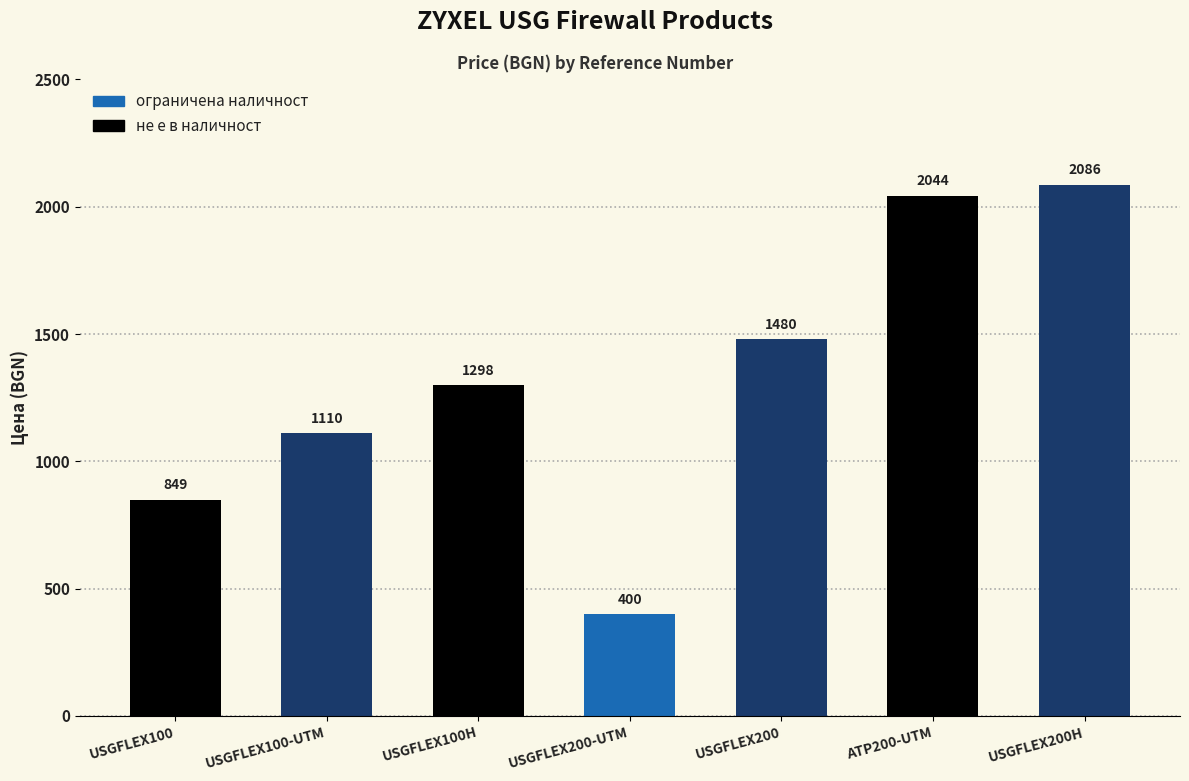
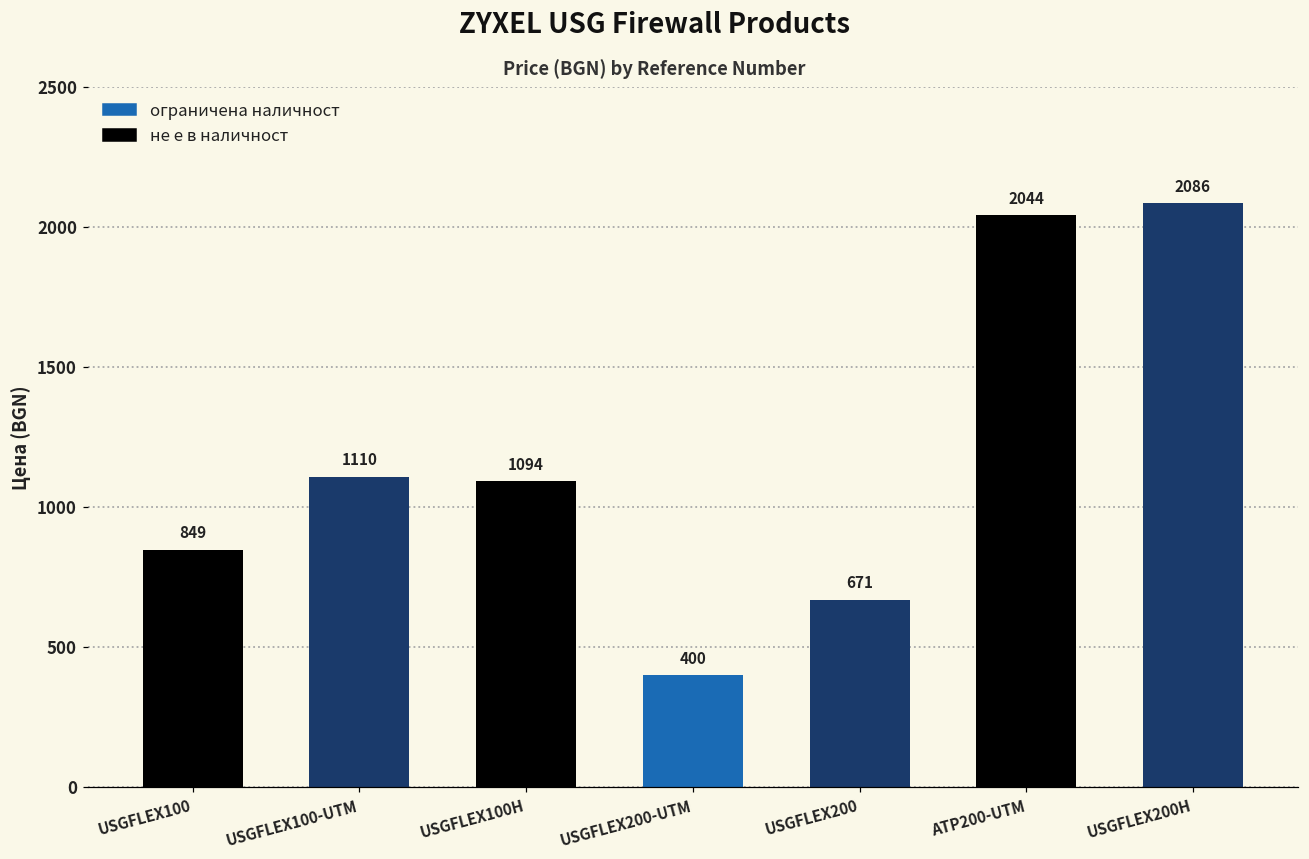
USGFLEX100H: 1298 -> 1094
USGFLEX200: 1480 -> 671
